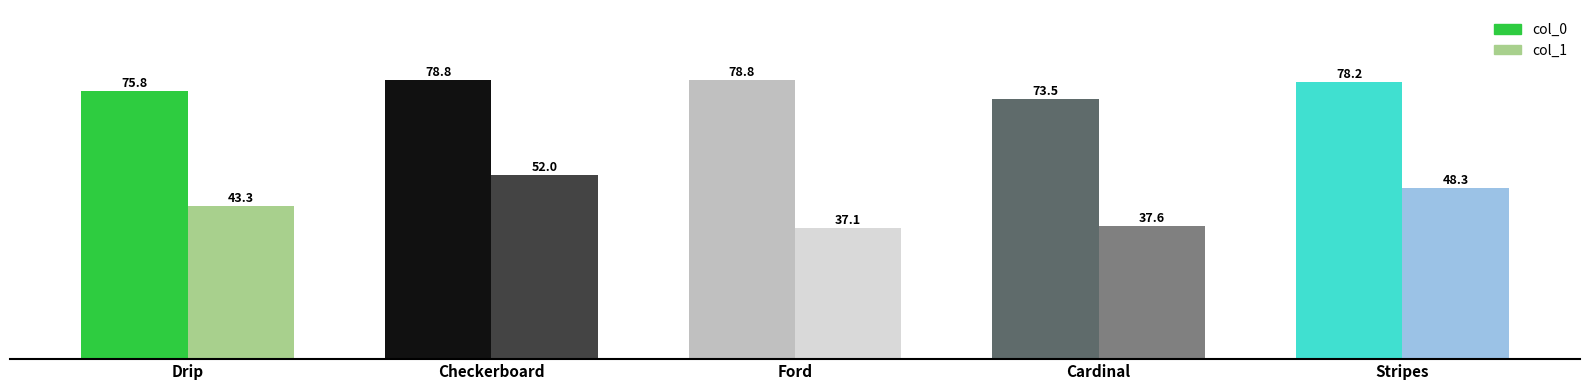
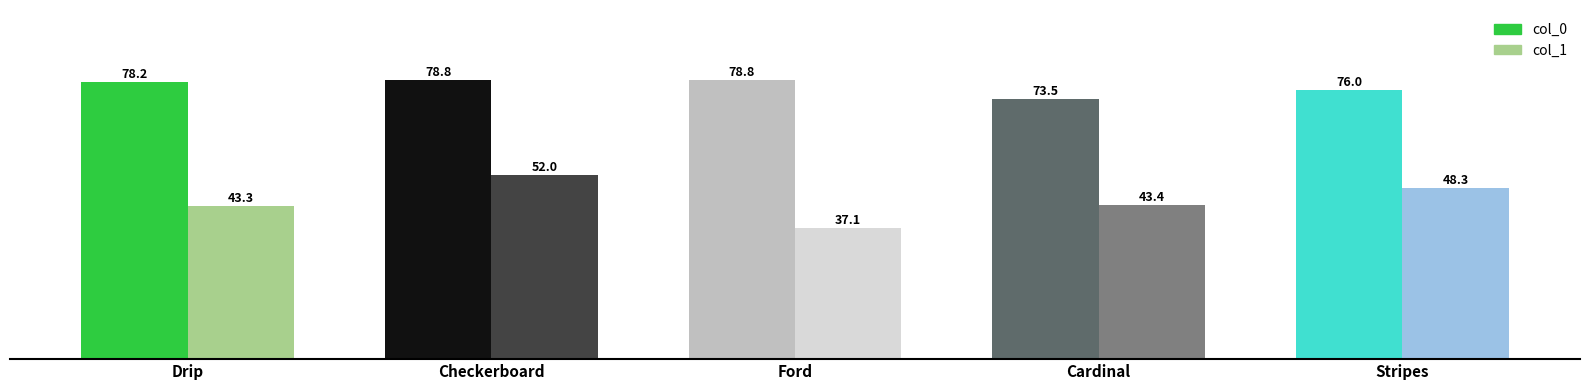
col_0, Drip: 75.8 -> 78.2
col_1, Cardinal: 37.6 -> 43.4
col_0, Stripes: 78.2 -> 76.0
